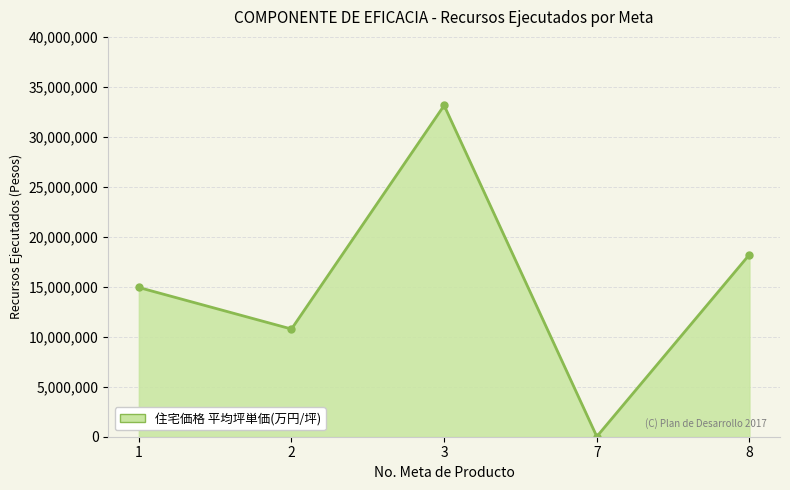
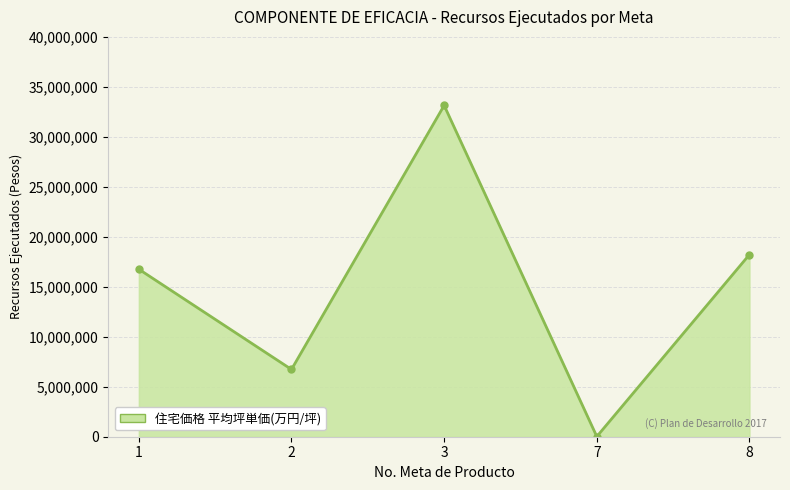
1: 15,000,000 -> 17,000,000
2: 11,000,000 -> 7,000,000
